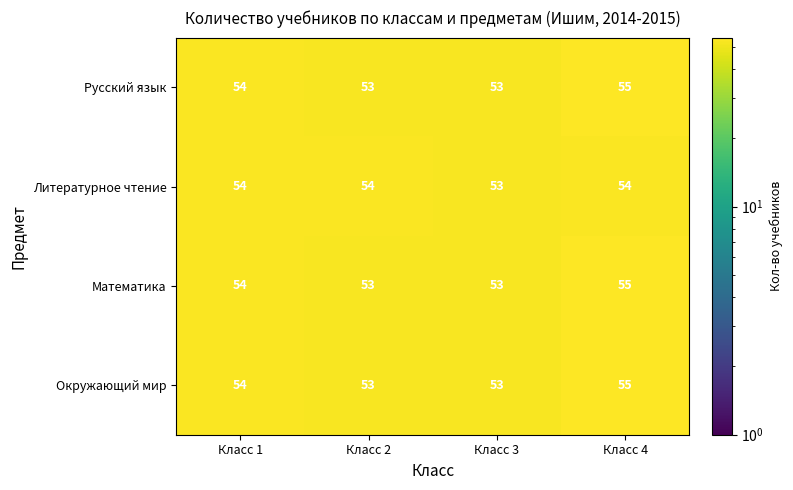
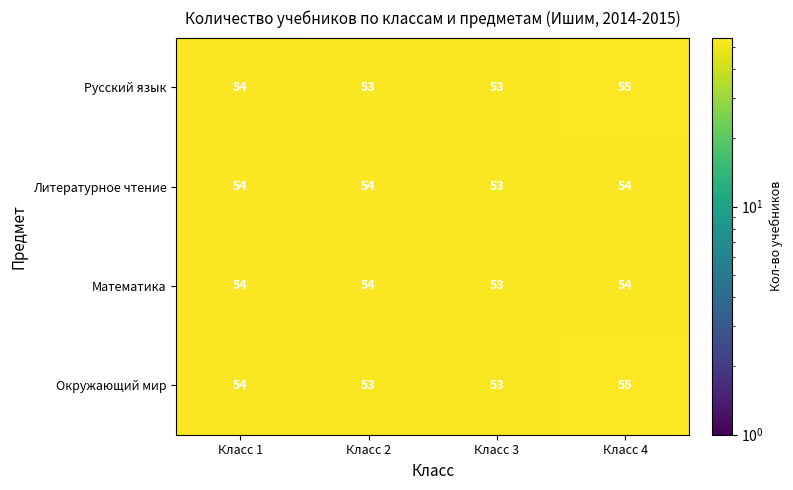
Математика, Класс 2: 53 -> 54
Математика, Класс 4: 55 -> 54
